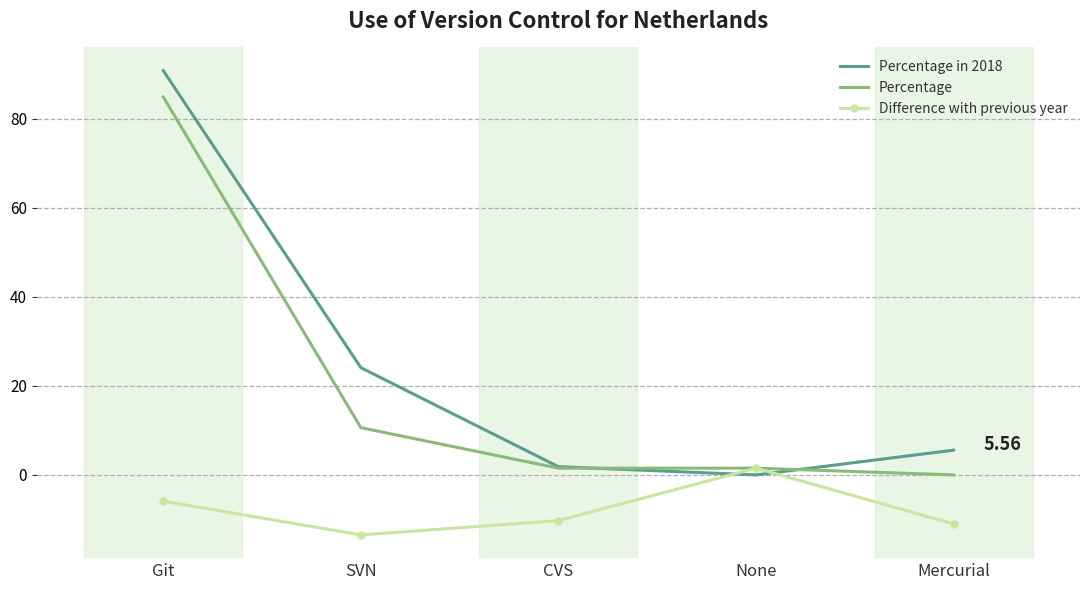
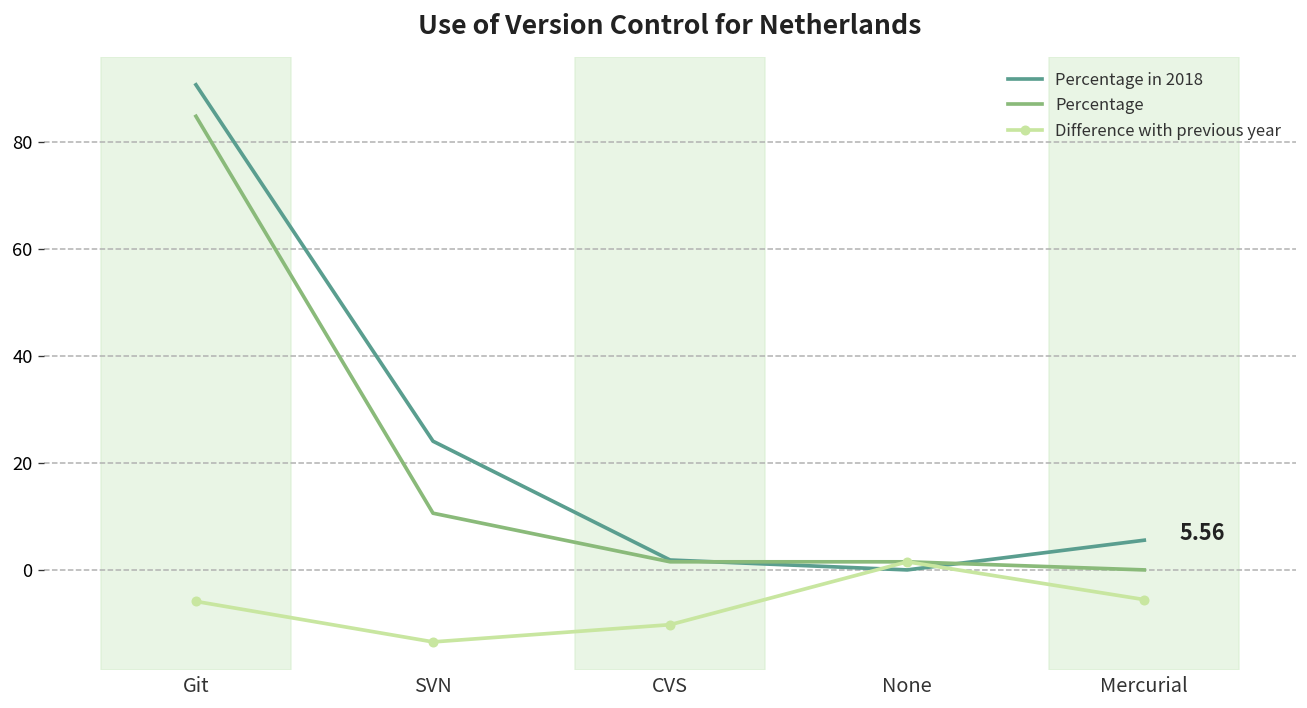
Difference with previous year, Mercurial: -11 -> -6
